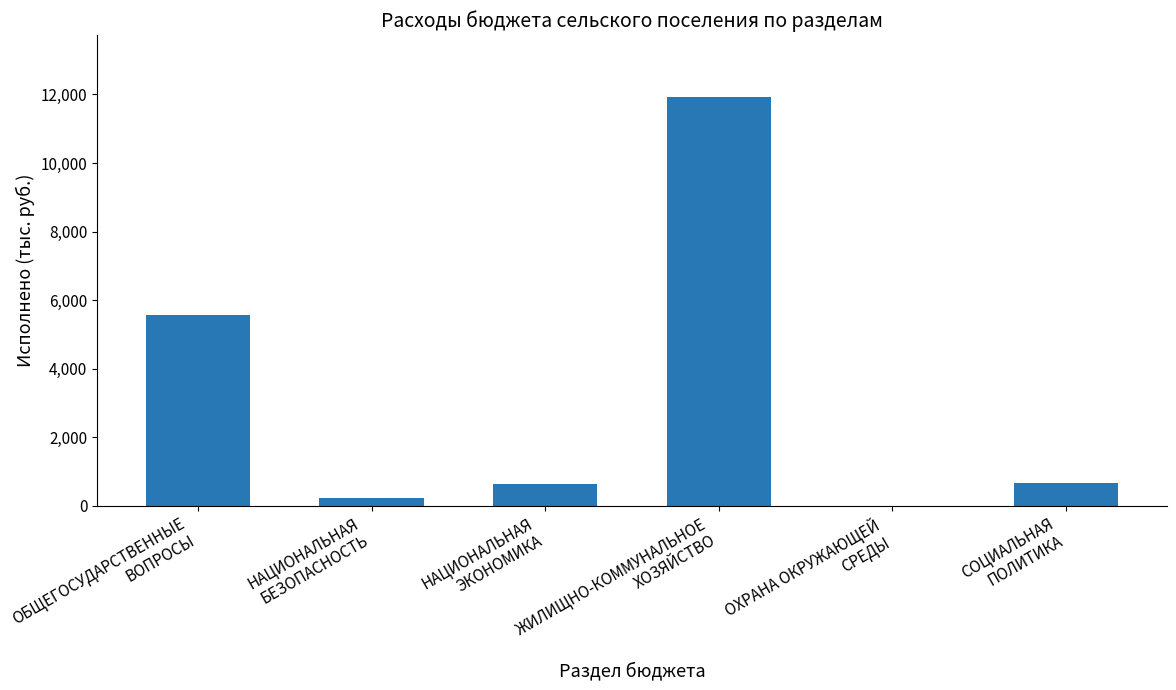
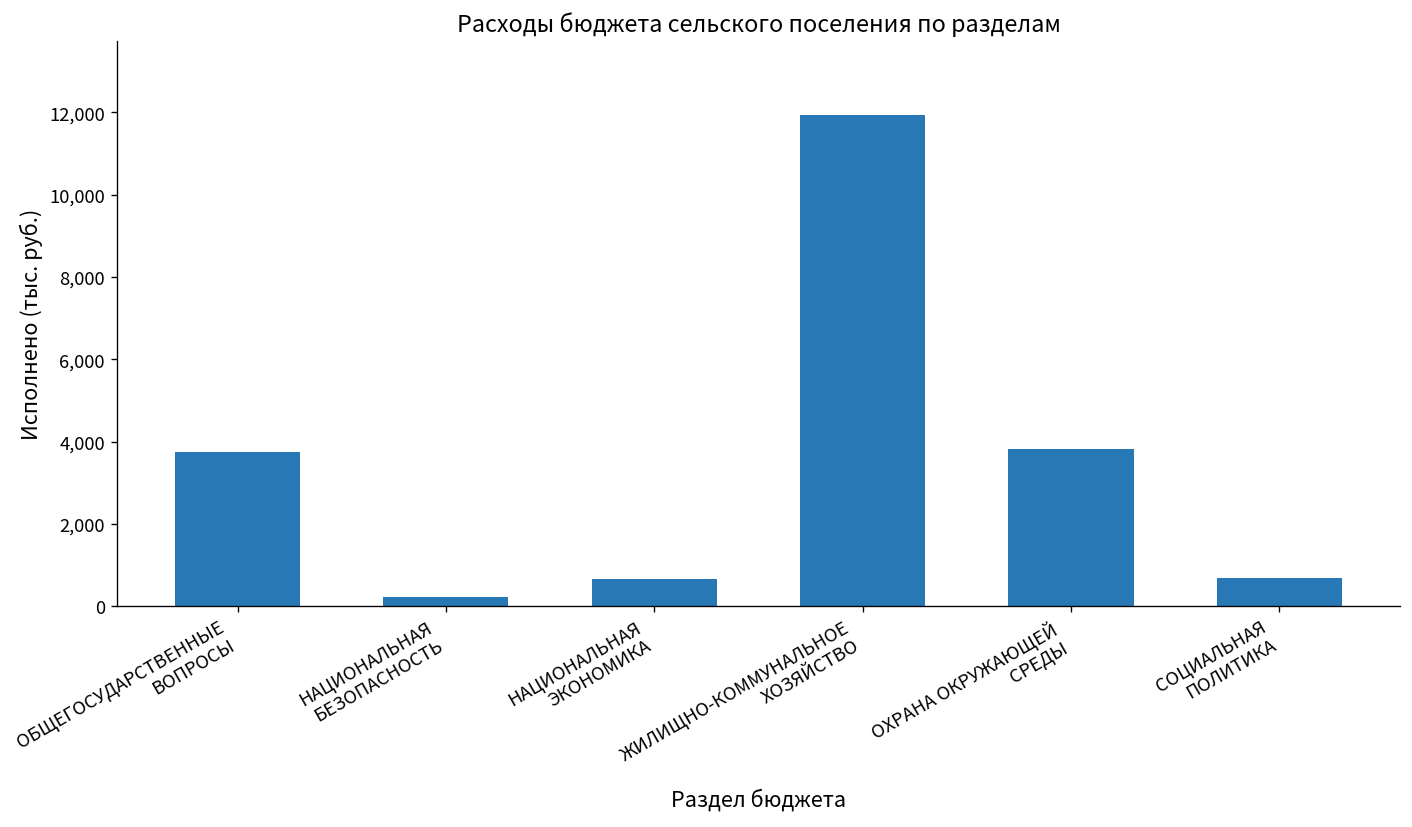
ОБЩЕГОСУДАРСТВЕННЫЕ ВОПРОСЫ: 5,600 -> 3,700
ОХРАНА ОКРУЖАЮЩЕЙ СРЕДЫ: 0 -> 3,800
